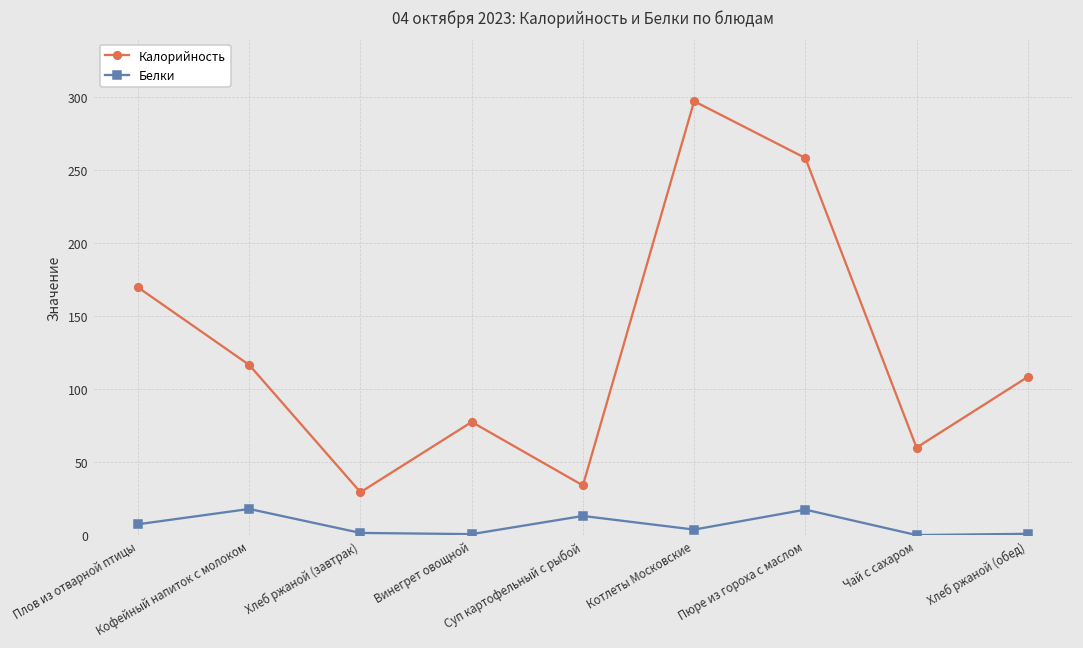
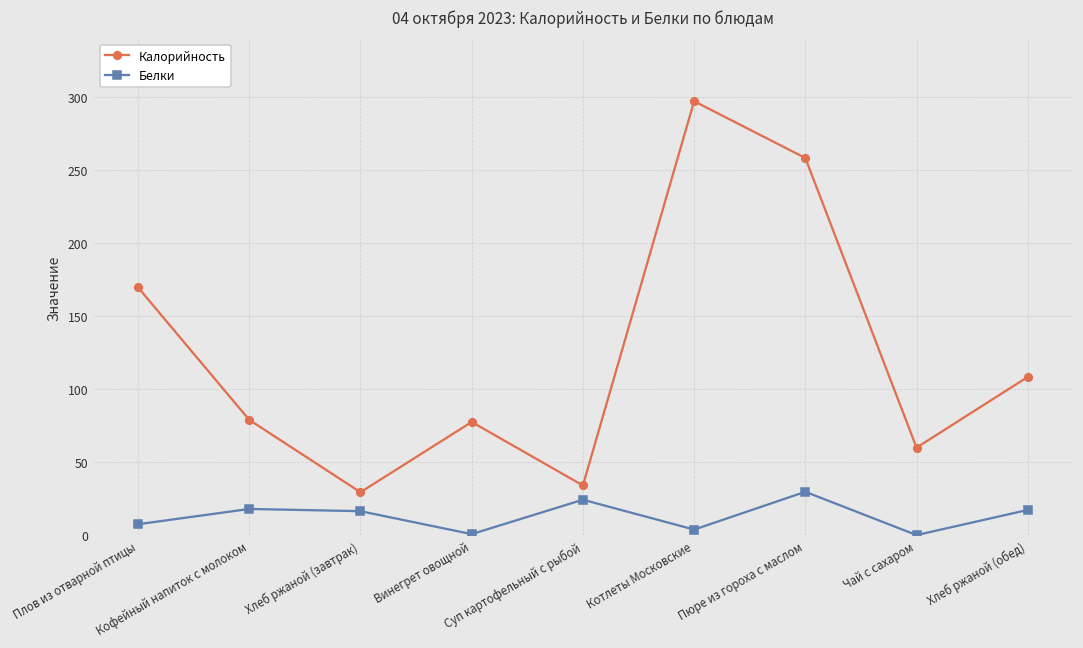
Калорийность, Кофейный напиток с молоком: 117 -> 79
Белки, Хлеб ржаной (завтрак): 2 -> 16
Белки, Суп картофельный с рыбой: 13 -> 24
Белки, Пюре из гороха с маслом: 18 -> 30
Белки, Хлеб ржаной (обед): 1 -> 17
